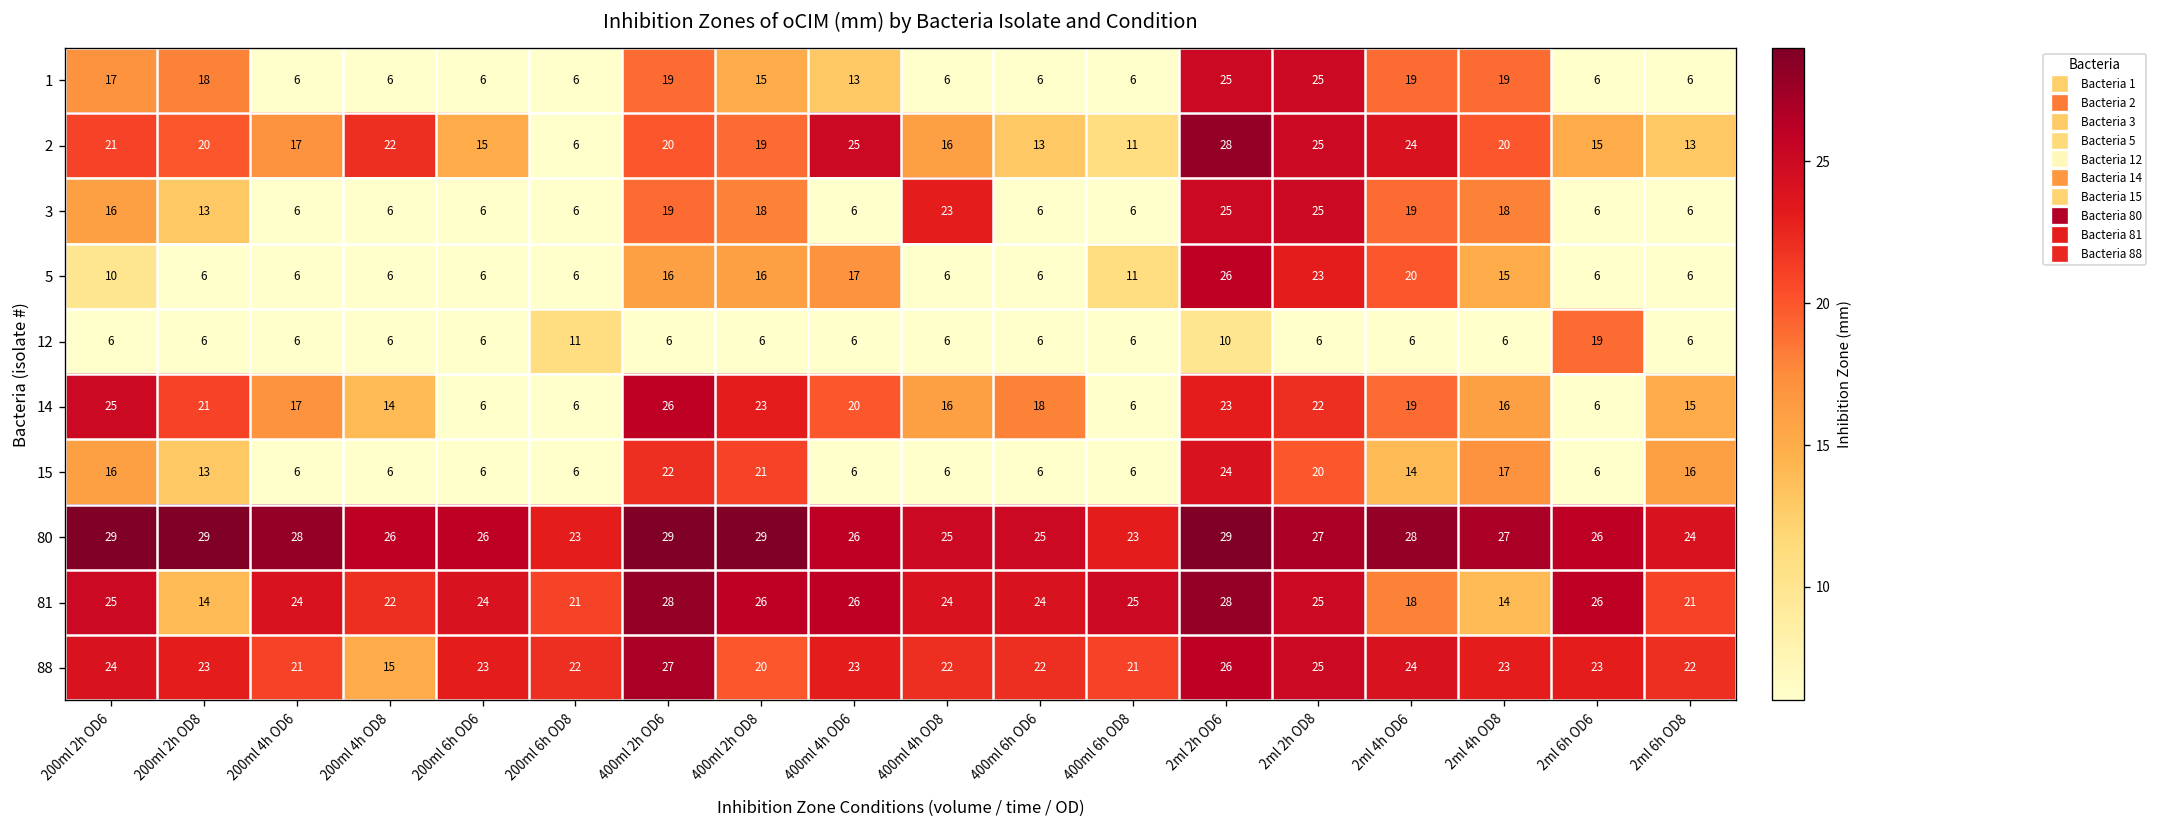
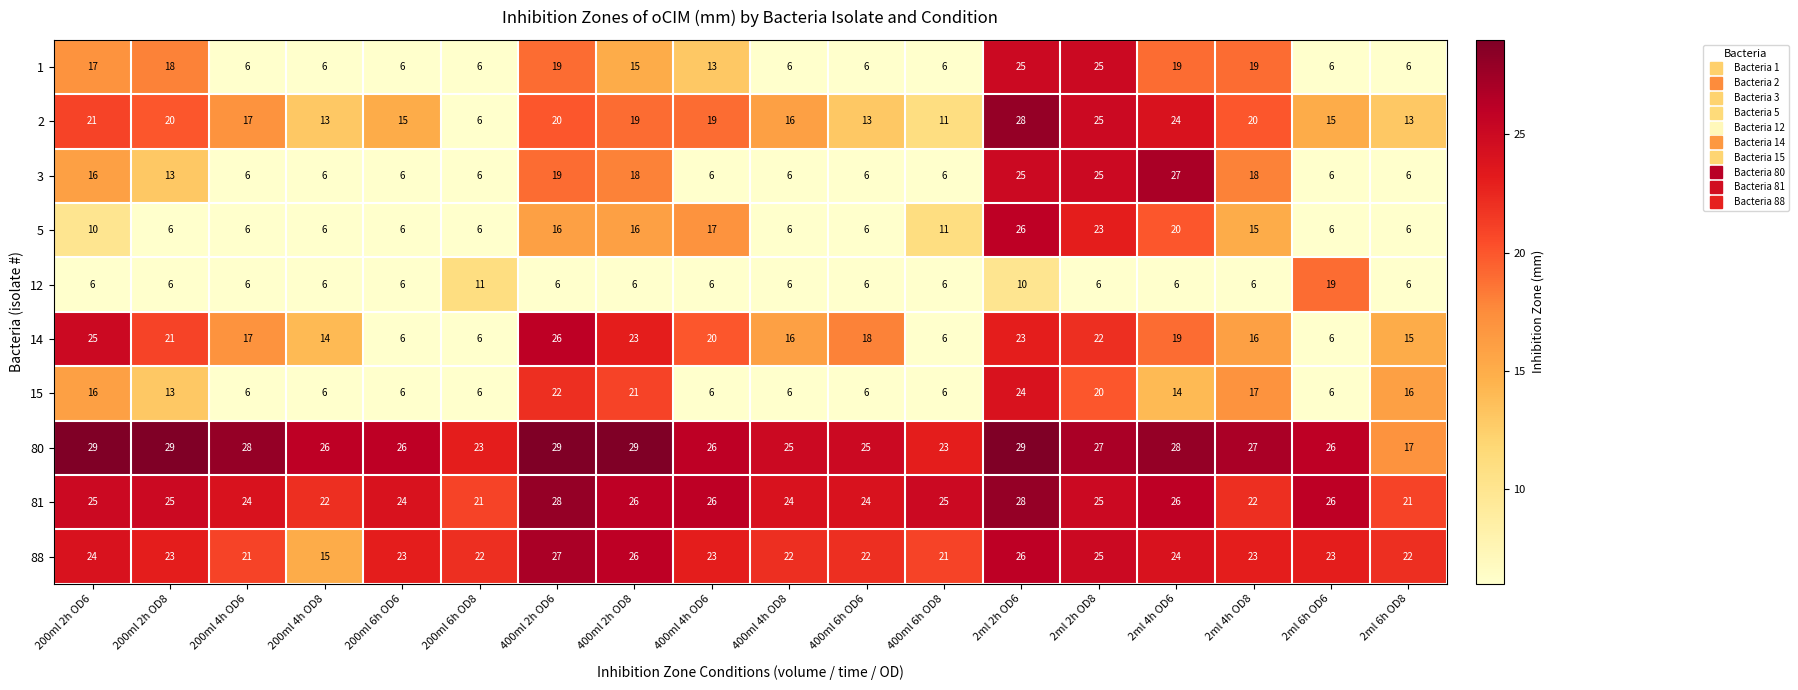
2, 200ml 4h OD8: 22 -> 13
2, 400ml 4h OD6: 25 -> 19
3, 400ml 4h OD8: 23 -> 6
3, 2ml 4h OD6: 19 -> 27
80, 2ml 6h OD8: 24 -> 17
81, 200ml 2h OD8: 14 -> 25
81, 2ml 4h OD6: 18 -> 26
81, 2ml 4h OD8: 14 -> 22
88, 400ml 2h OD8: 20 -> 26
